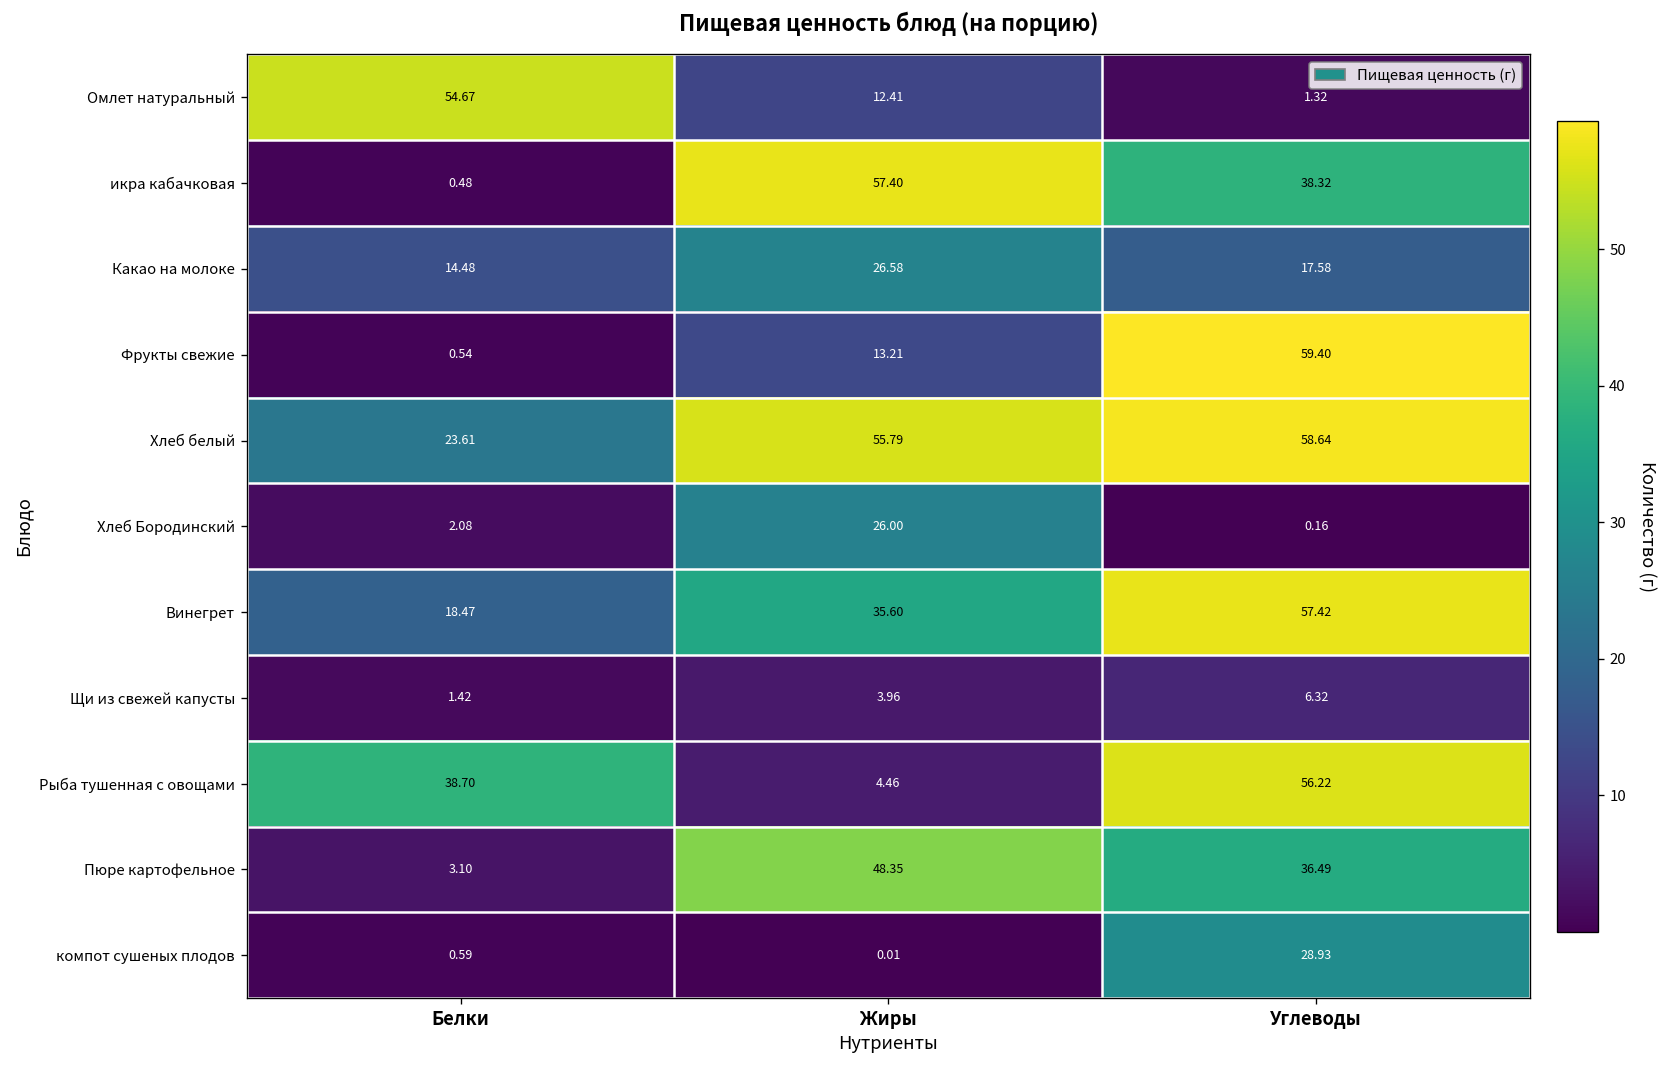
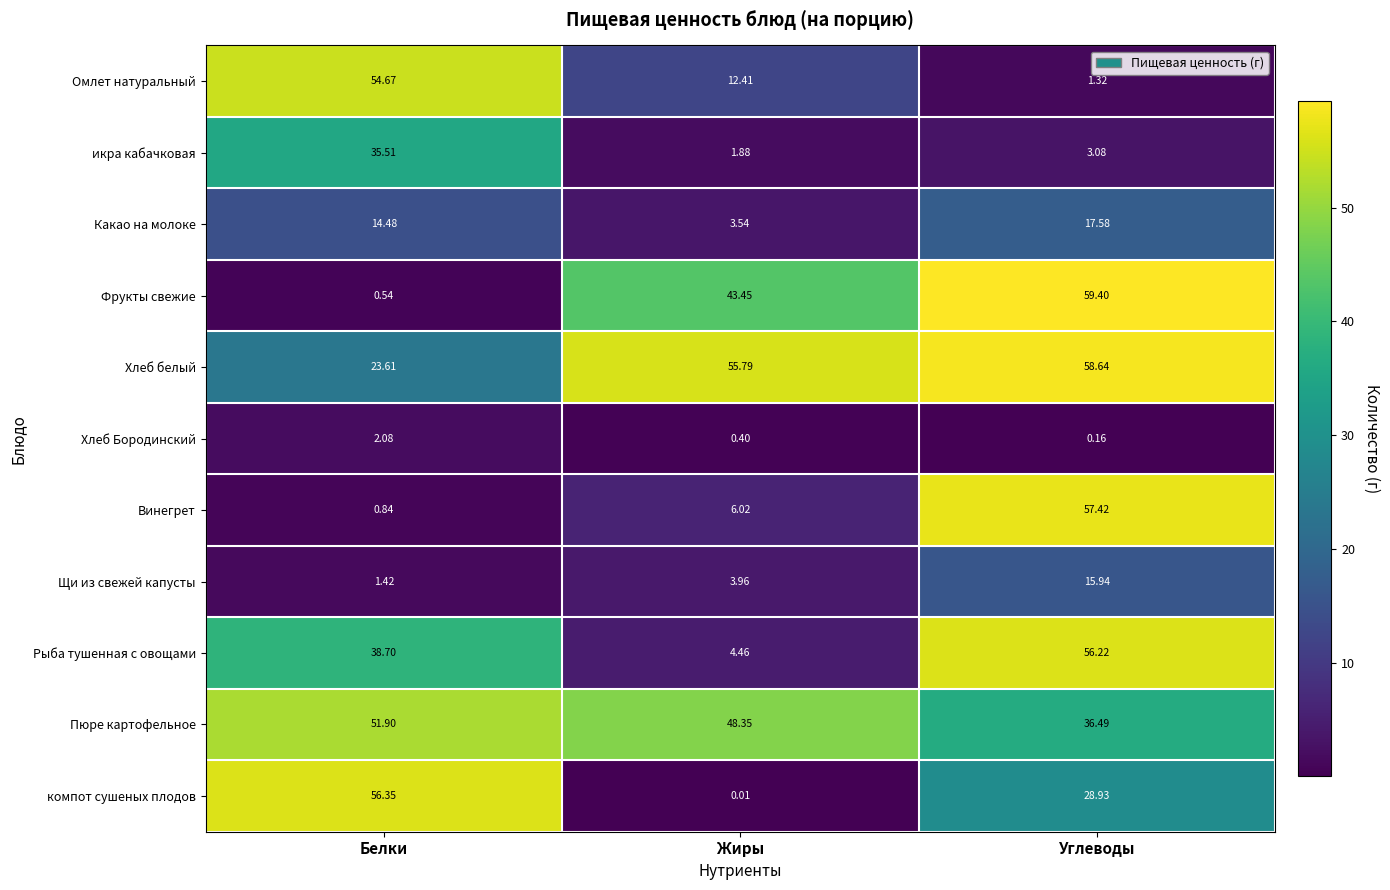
икра кабачковая, Белки: 0.48 -> 35.51
икра кабачковая, Жиры: 57.40 -> 1.88
икра кабачковая, Углеводы: 38.32 -> 3.08
Какао на молоке, Жиры: 26.58 -> 3.54
Фрукты свежие, Жиры: 13.21 -> 43.45
Хлеб Бородинский, Жиры: 26.00 -> 0.40
Винегрет, Белки: 18.47 -> 0.84
Винегрет, Жиры: 35.60 -> 6.02
Щи из свежей капусты, Углеводы: 6.32 -> 15.94
Пюре картофельное, Белки: 3.10 -> 51.90
компот сушеных плодов, Белки: 0.59 -> 56.35
